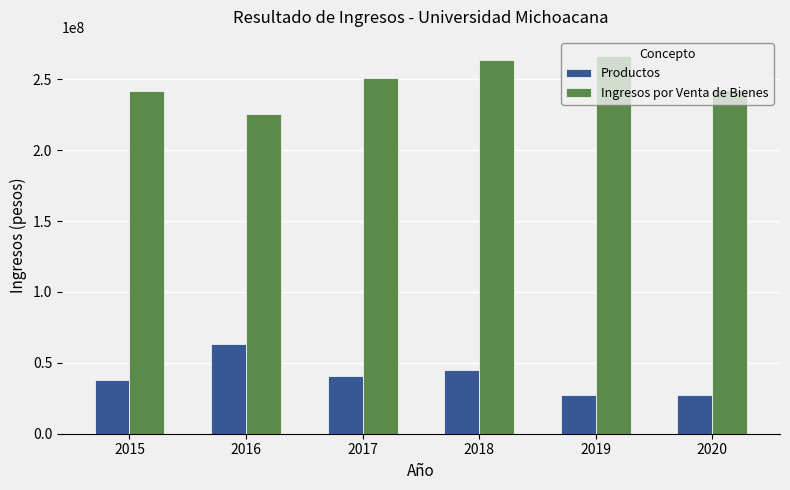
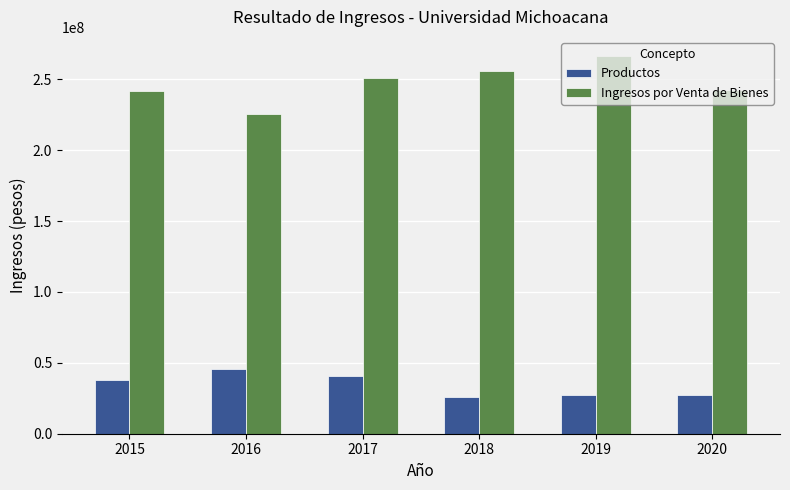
Productos, 2016: 63000000 -> 45000000
Productos, 2018: 45000000 -> 26000000
Ingresos por Venta de Bienes, 2018: 263000000 -> 256000000
